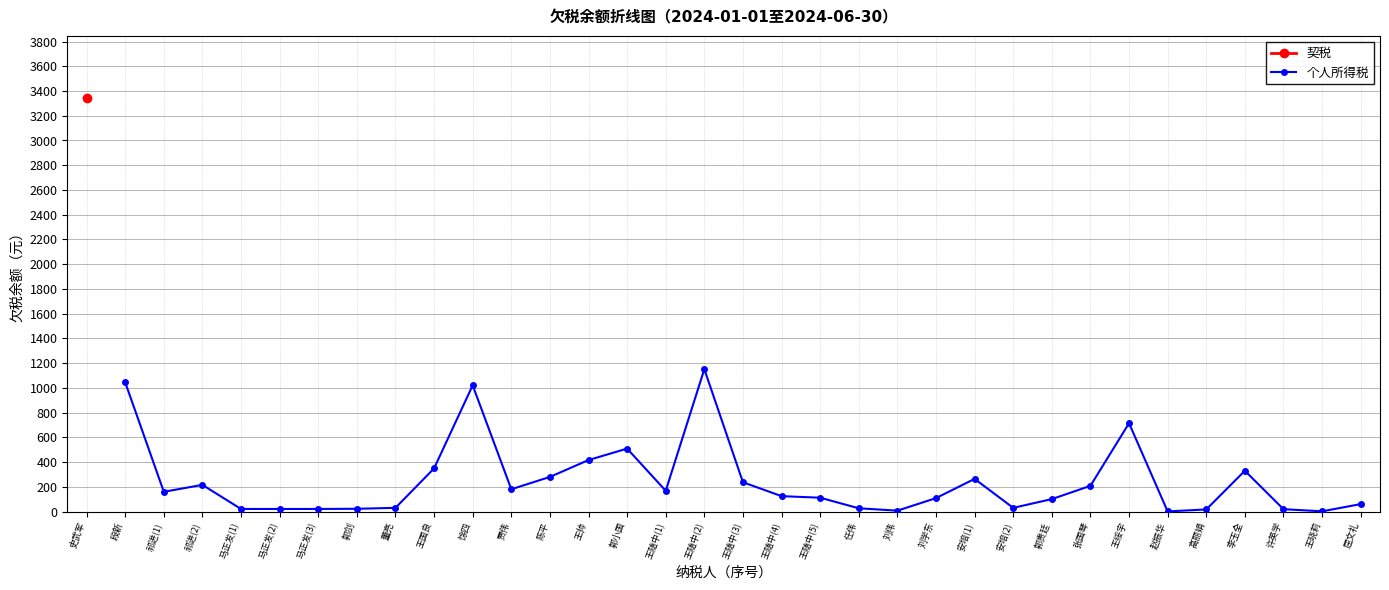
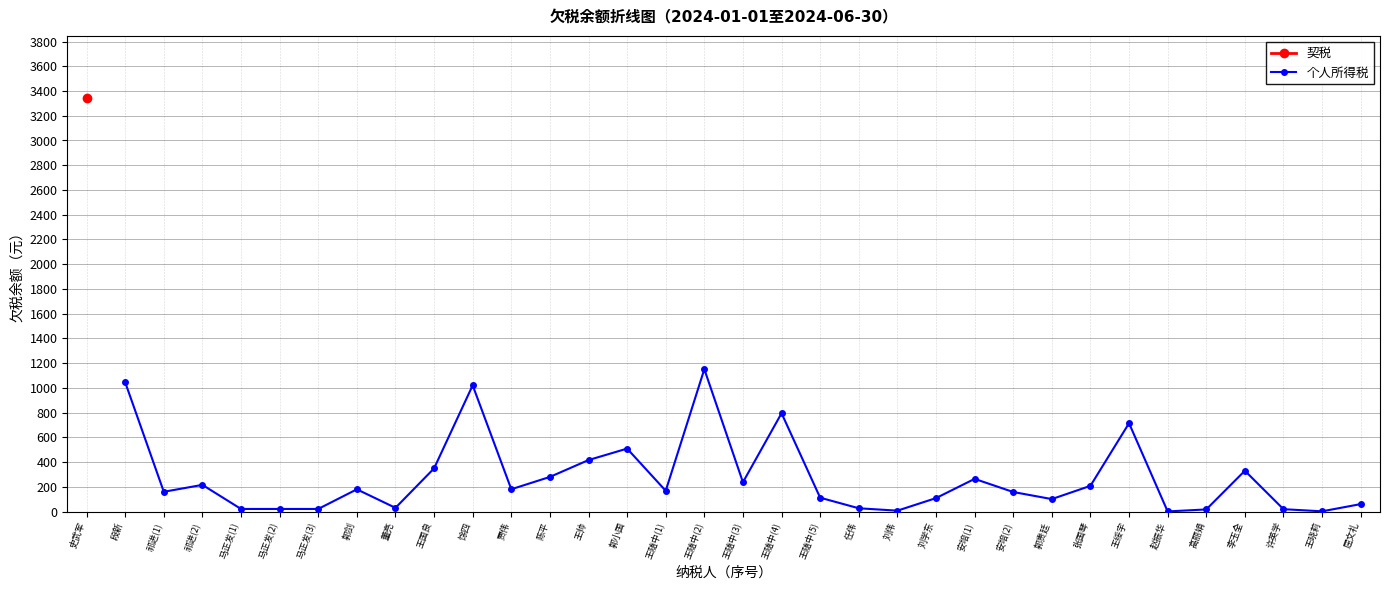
个人所得税, 郭剑: 20 -> 180
个人所得税, 王随中(4): 120 -> 790
个人所得税, 安培(2): 30 -> 160
